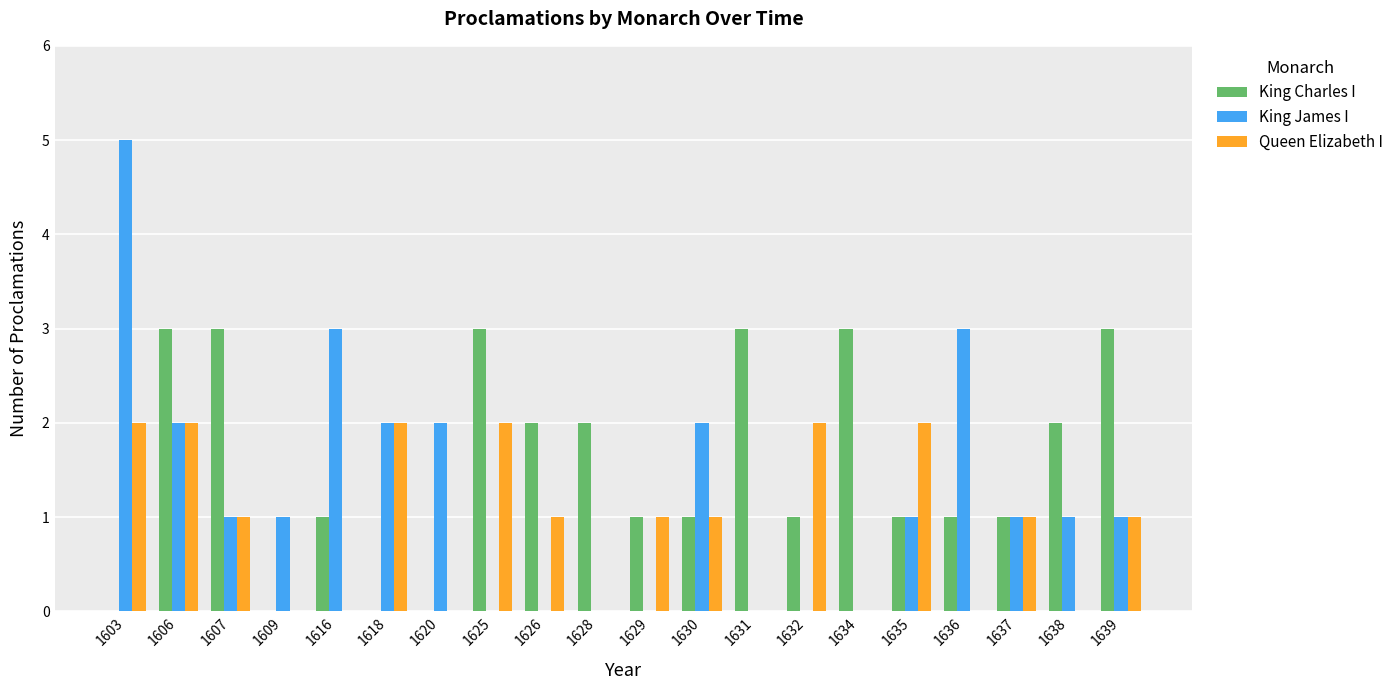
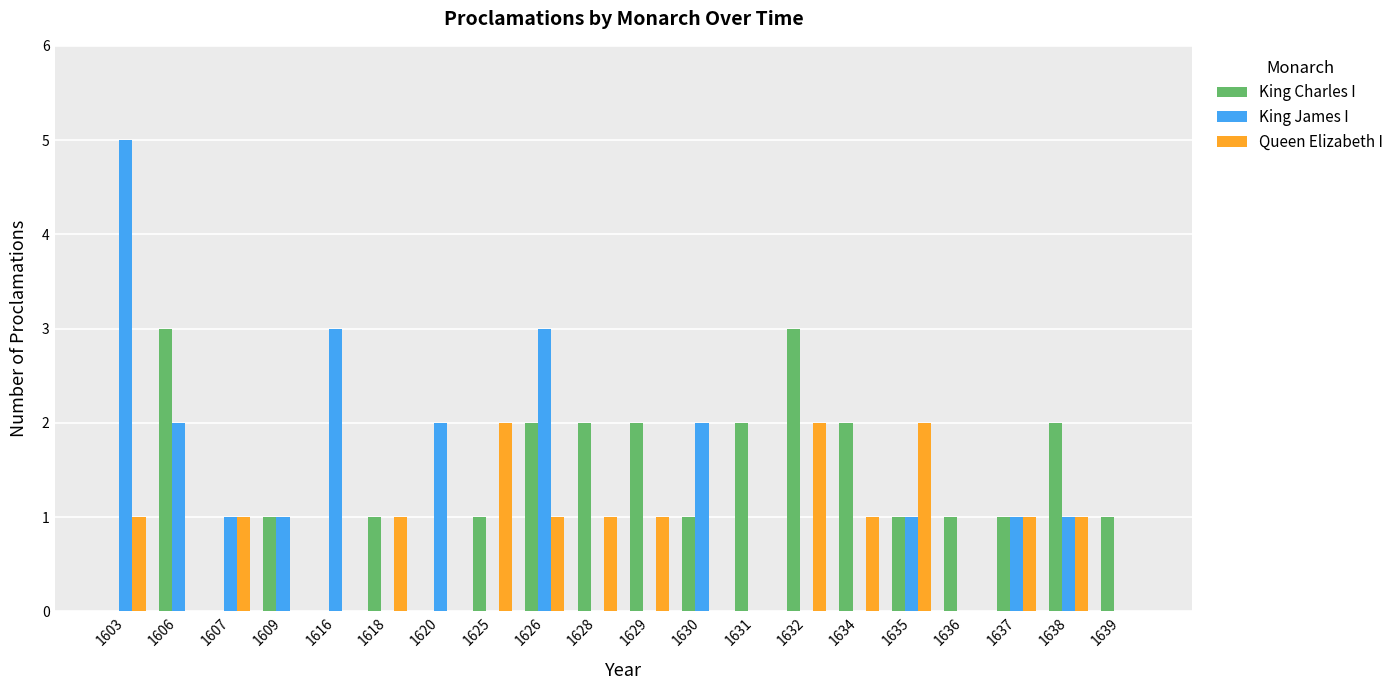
Queen Elizabeth I, 1603: 2 -> 1
Queen Elizabeth I, 1606: 2 -> 0
King Charles I, 1607: 3 -> 0
King Charles I, 1609: 0 -> 1
King Charles I, 1616: 1 -> 0
King Charles I, 1618: 0 -> 1
King James I, 1618: 2 -> 0
Queen Elizabeth I, 1618: 2 -> 1
King Charles I, 1625: 3 -> 1
King James I, 1626: 0 -> 3
Queen Elizabeth I, 1628: 0 -> 1
King Charles I, 1629: 1 -> 2
Queen Elizabeth I, 1630: 1 -> 0
King Charles I, 1631: 3 -> 2
King Charles I, 1632: 1 -> 3
King Charles I, 1634: 3 -> 2
Queen Elizabeth I, 1634: 0 -> 1
King James I, 1636: 3 -> 0
Queen Elizabeth I, 1638: 0 -> 1
King Charles I, 1639: 3 -> 1
King James I, 1639: 1 -> 0
Queen Elizabeth I, 1639: 1 -> 0
